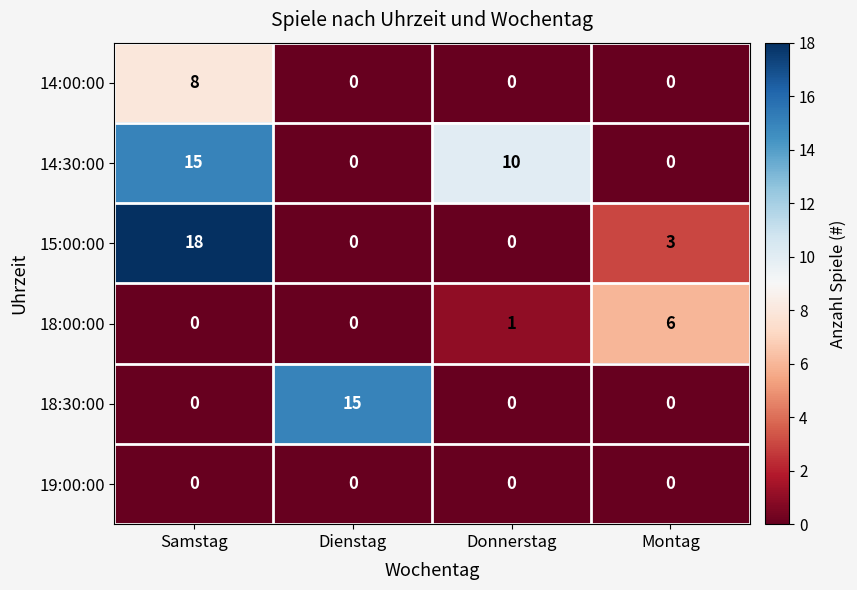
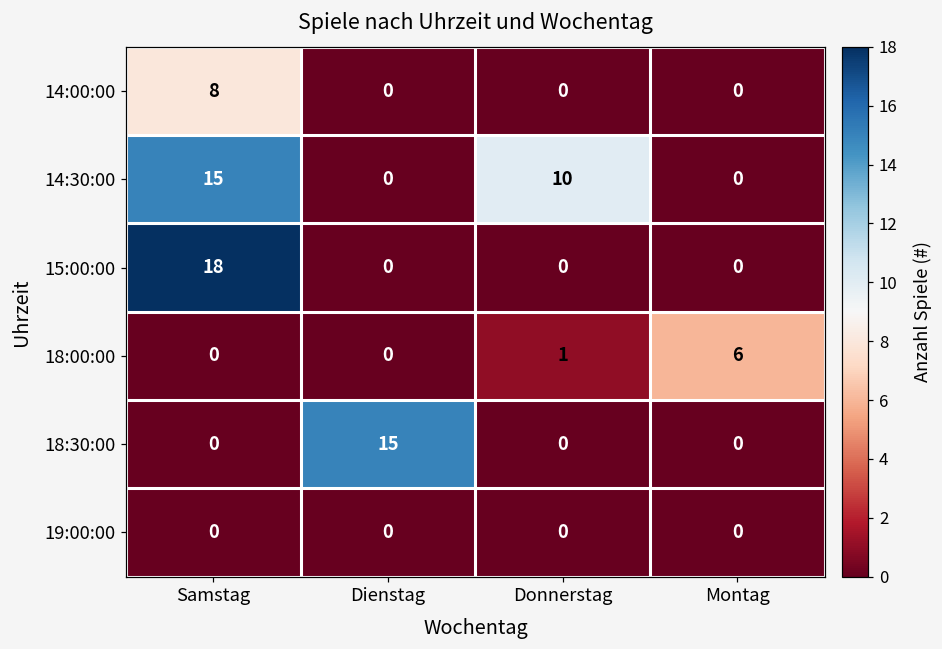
15:00:00, Montag: 3 -> 0
